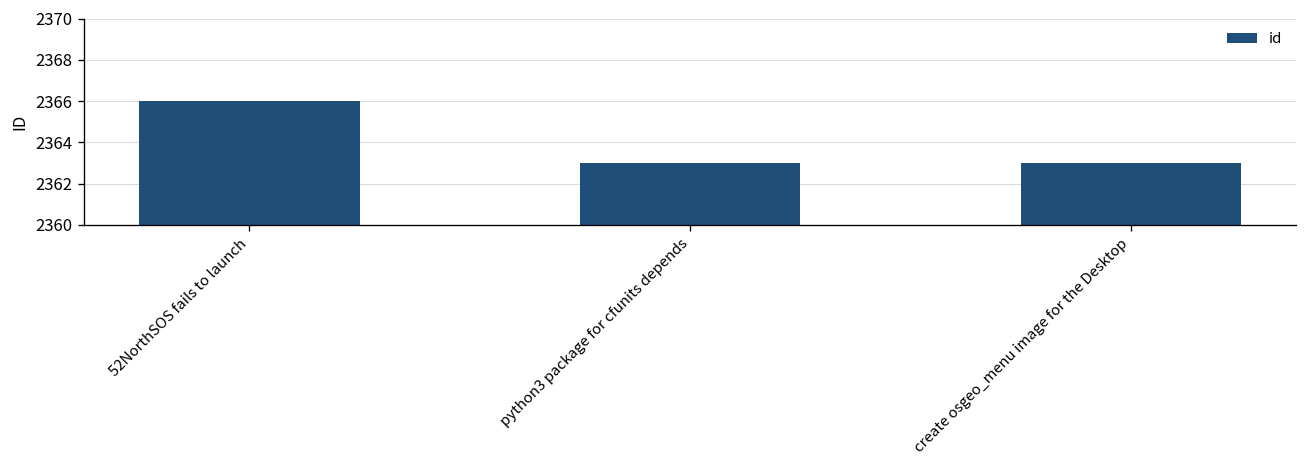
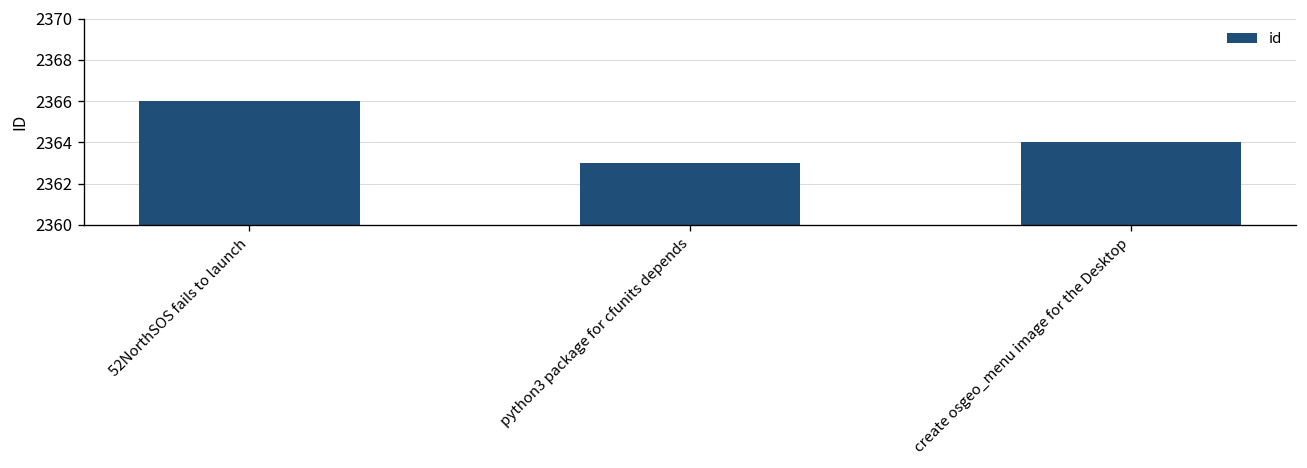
create osgeo_menu image for the Desktop: 2363 -> 2364
